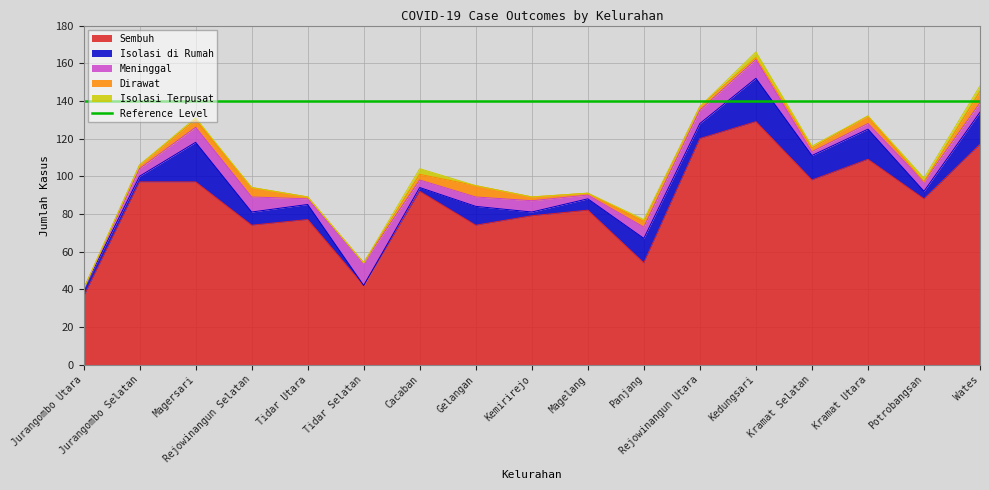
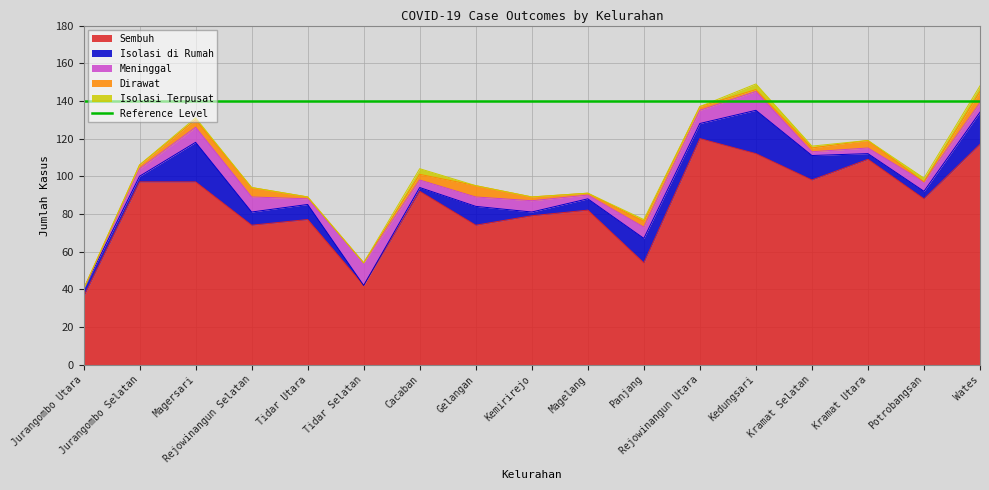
Sembuh, Kedungsari: 129 -> 112
Isolasi di Rumah, Kramat Utara: 16 -> 3
